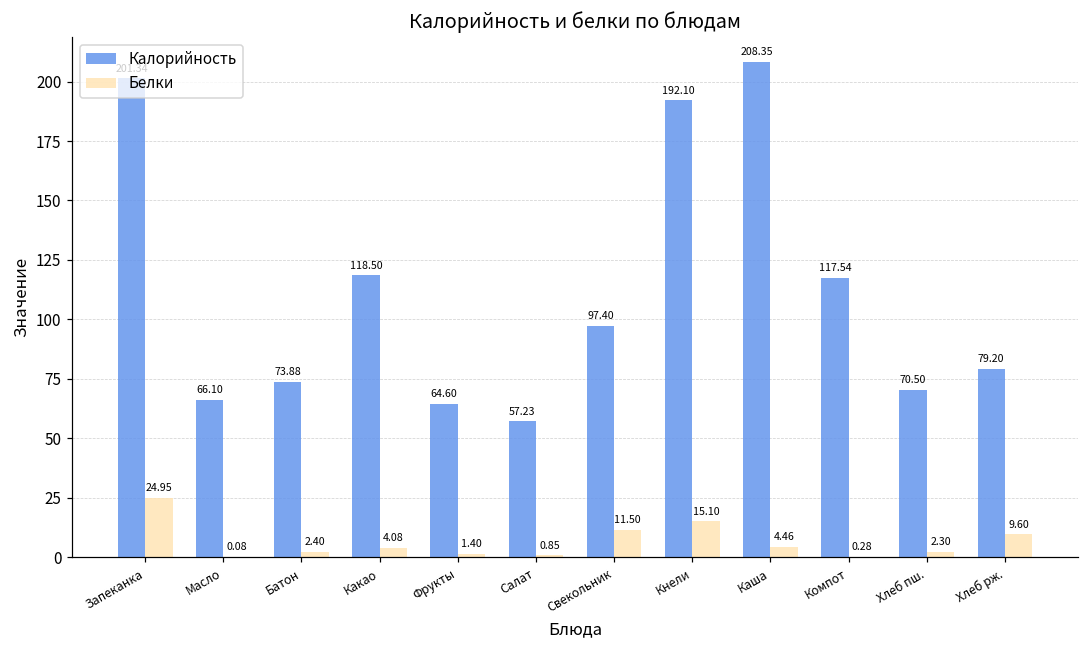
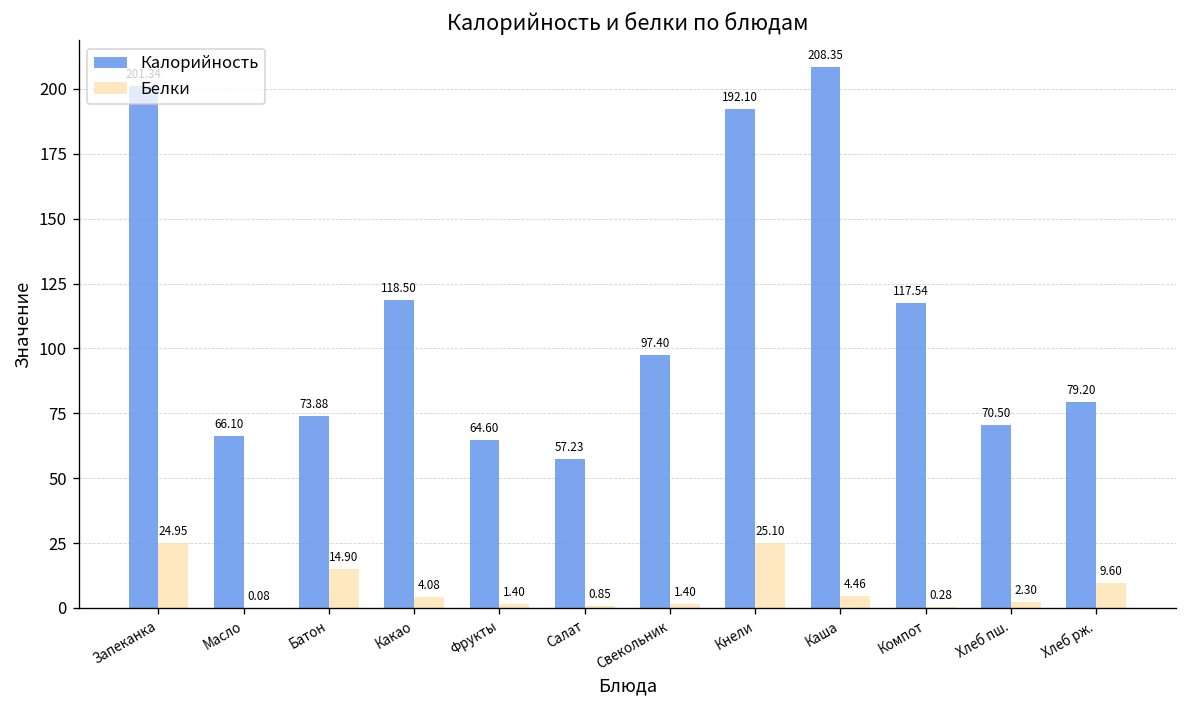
Белки, Батон: 2.40 -> 14.90
Белки, Свекольник: 11.50 -> 1.40
Белки, Кнели: 15.10 -> 25.10
